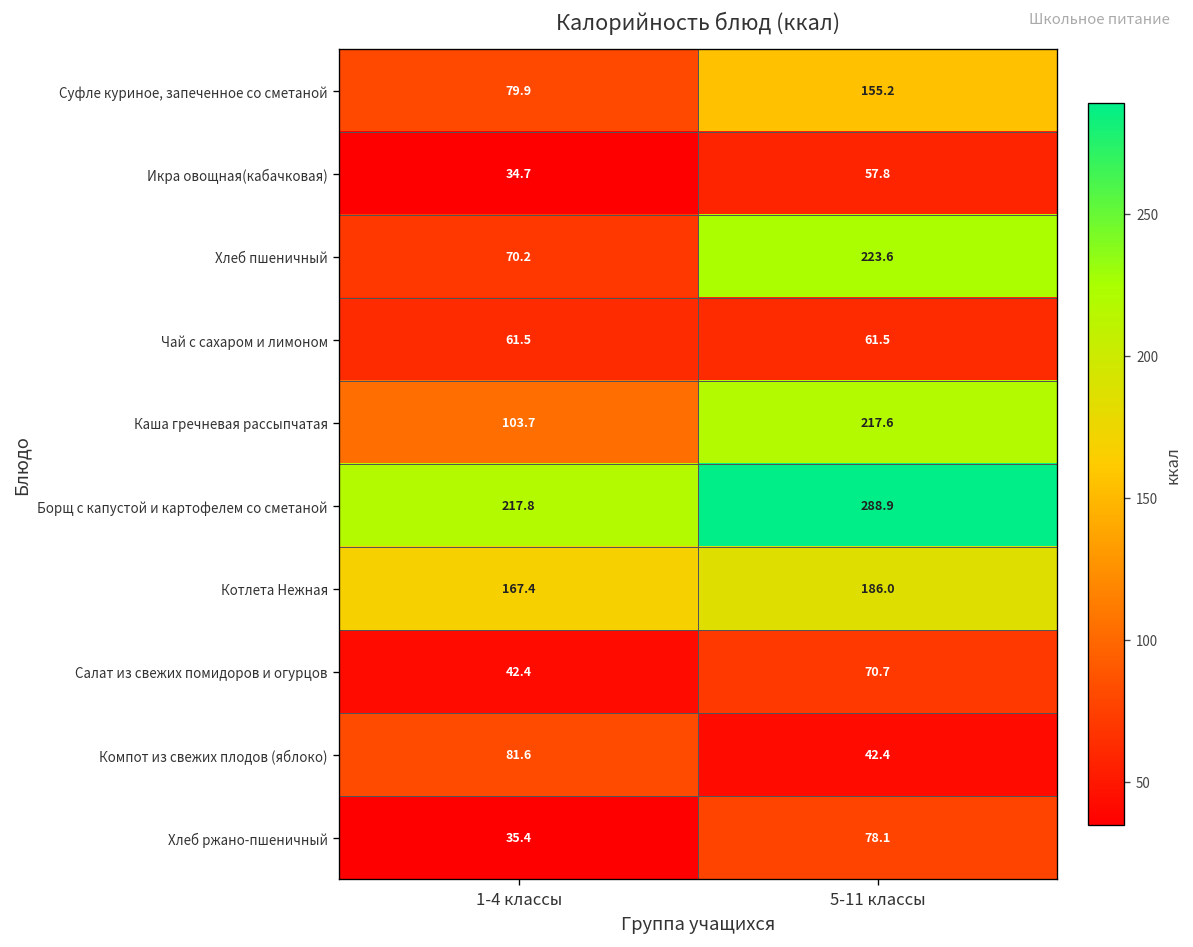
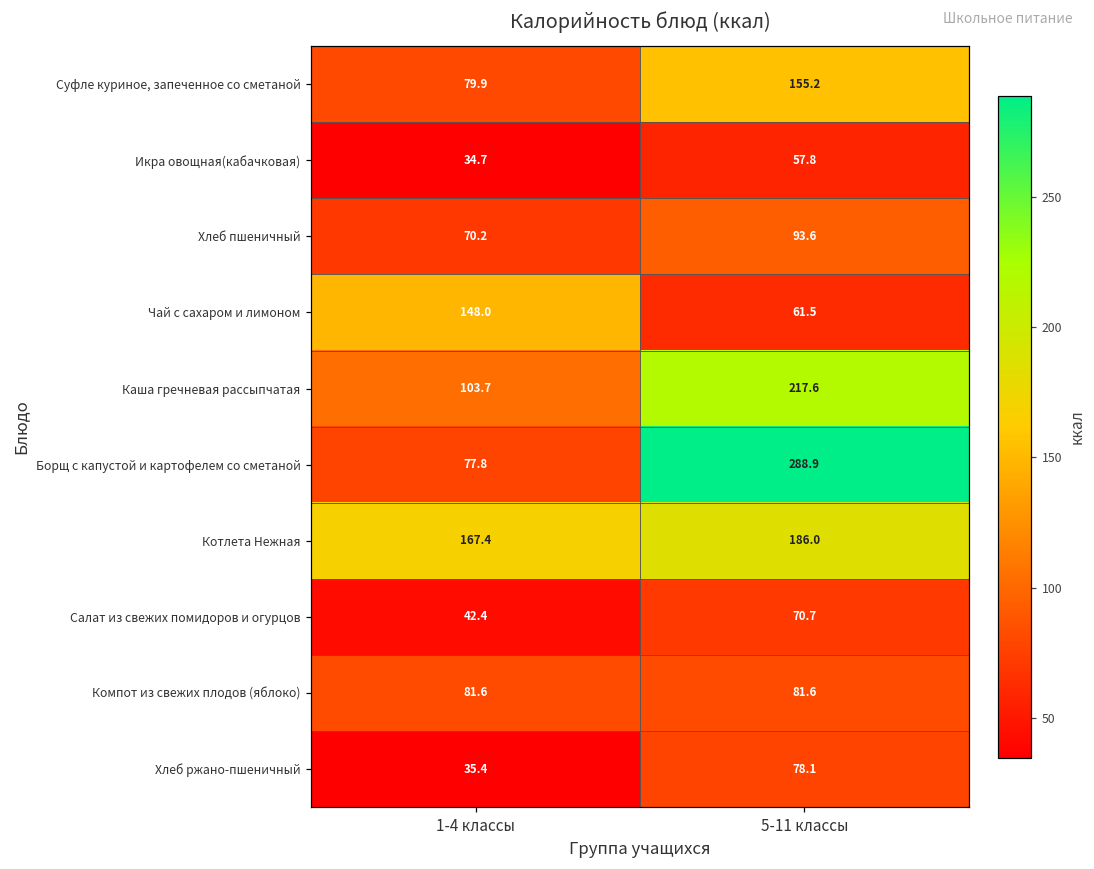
Хлеб пшеничный, 5-11 классы: 223.6 -> 93.6
Чай с сахаром и лимоном, 1-4 классы: 61.5 -> 148.0
Борщ с капустой и картофелем со сметаной, 1-4 классы: 217.8 -> 77.8
Компот из свежих плодов (яблоко), 5-11 классы: 42.4 -> 81.6
